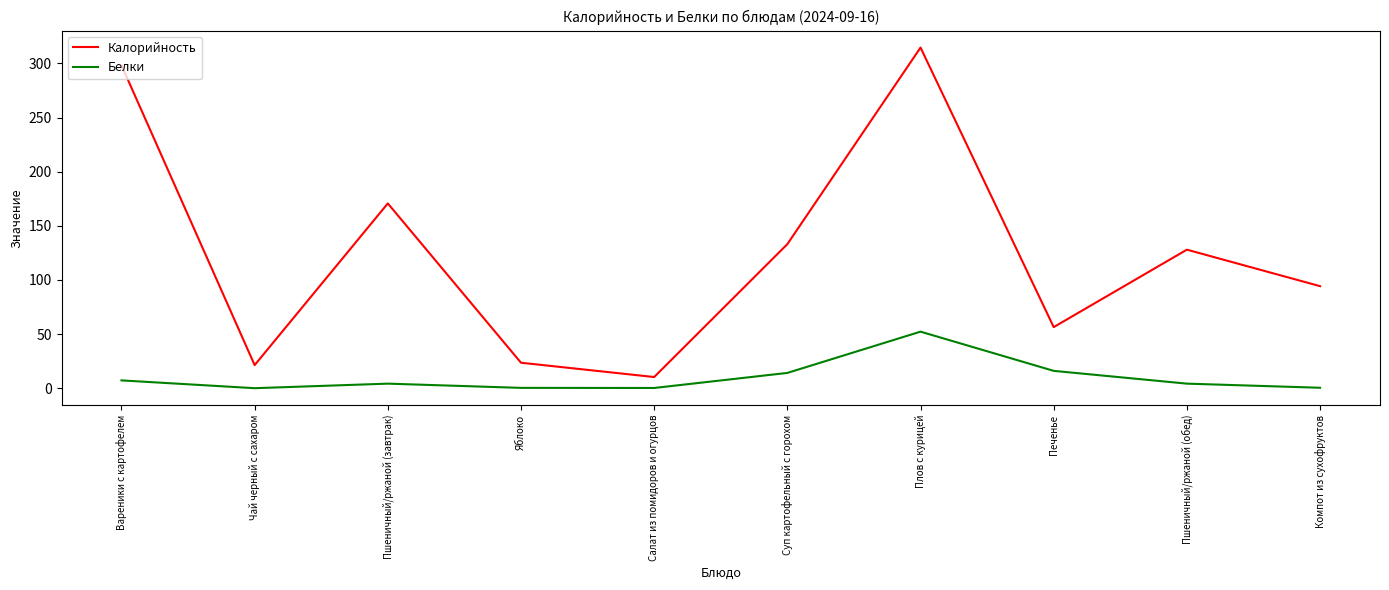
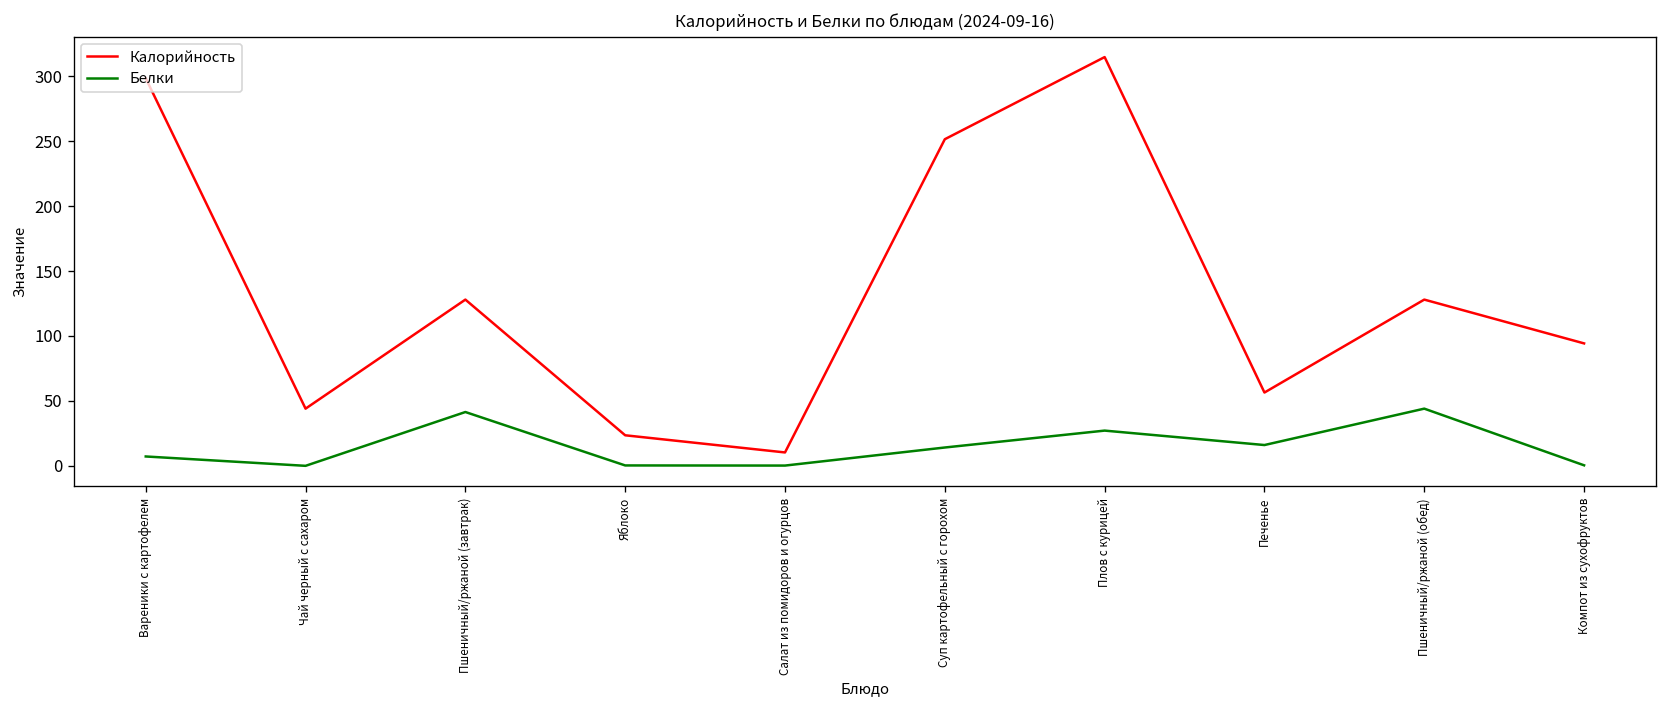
Калорийность, Чай черный с сахаром: 21 -> 44
Калорийность, Пшеничный/ржаной (завтрак): 171 -> 128
Белки, Пшеничный/ржаной (завтрак): 4 -> 42
Калорийность, Суп картофельный с горохом: 133 -> 251
Белки, Плов с курицей: 52 -> 27
Белки, Пшеничный/ржаной (обед): 4 -> 44
